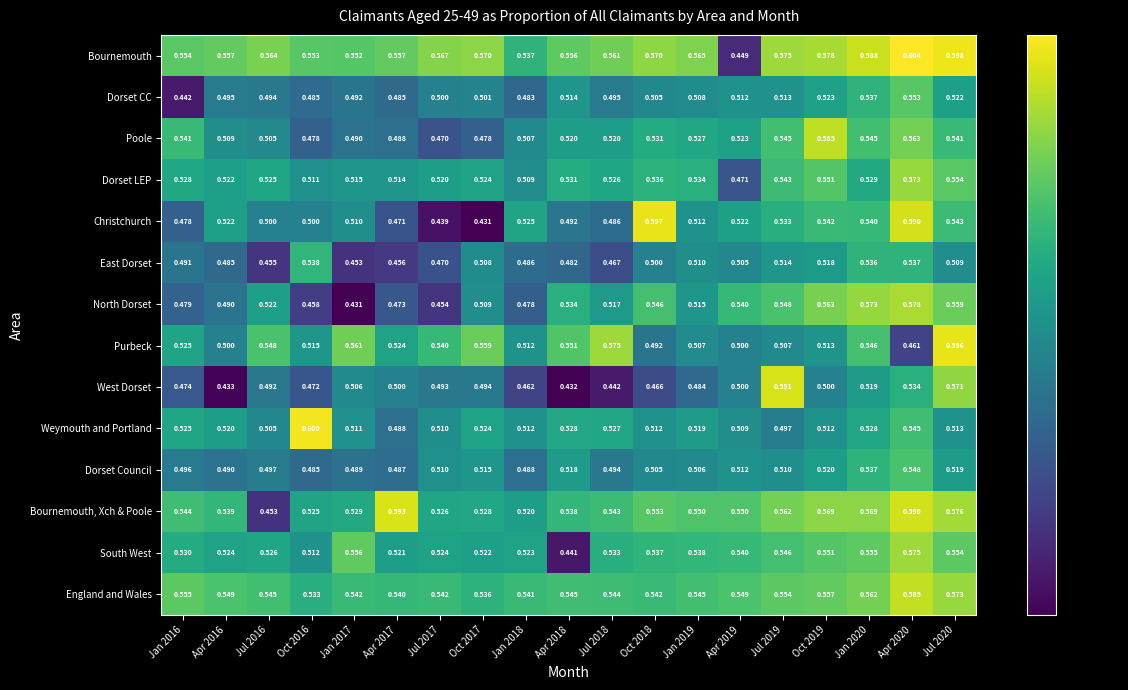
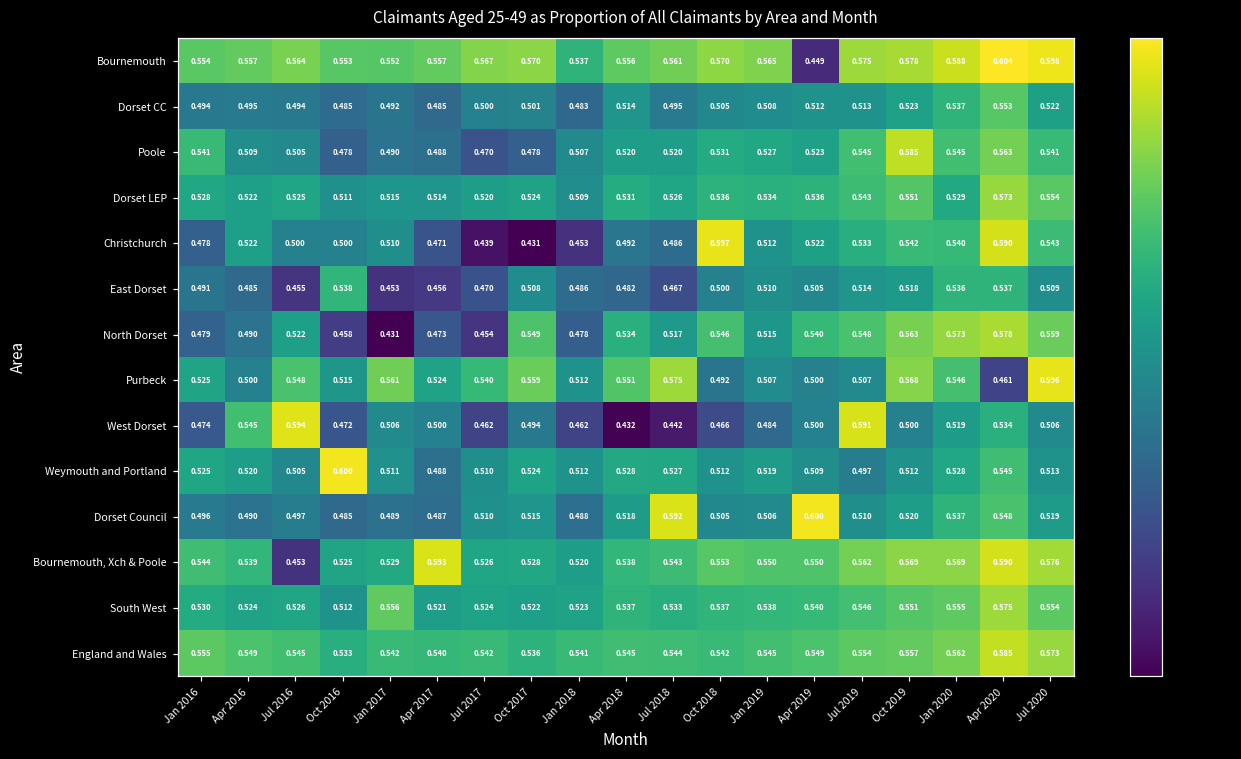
Dorset CC, Jan 2016: 0.442 -> 0.494
Dorset LEP, Apr 2019: 0.471 -> 0.536
Christchurch, Jan 2018: 0.525 -> 0.453
North Dorset, Oct 2017: 0.509 -> 0.549
Purbeck, Oct 2019: 0.513 -> 0.568
West Dorset, Apr 2016: 0.433 -> 0.545
West Dorset, Jul 2016: 0.492 -> 0.594
West Dorset, Jul 2017: 0.493 -> 0.462
West Dorset, Jul 2020: 0.571 -> 0.506
Dorset Council, Jul 2018: 0.494 -> 0.592
Dorset Council, Apr 2019: 0.512 -> 0.600
South West, Apr 2018: 0.441 -> 0.537
